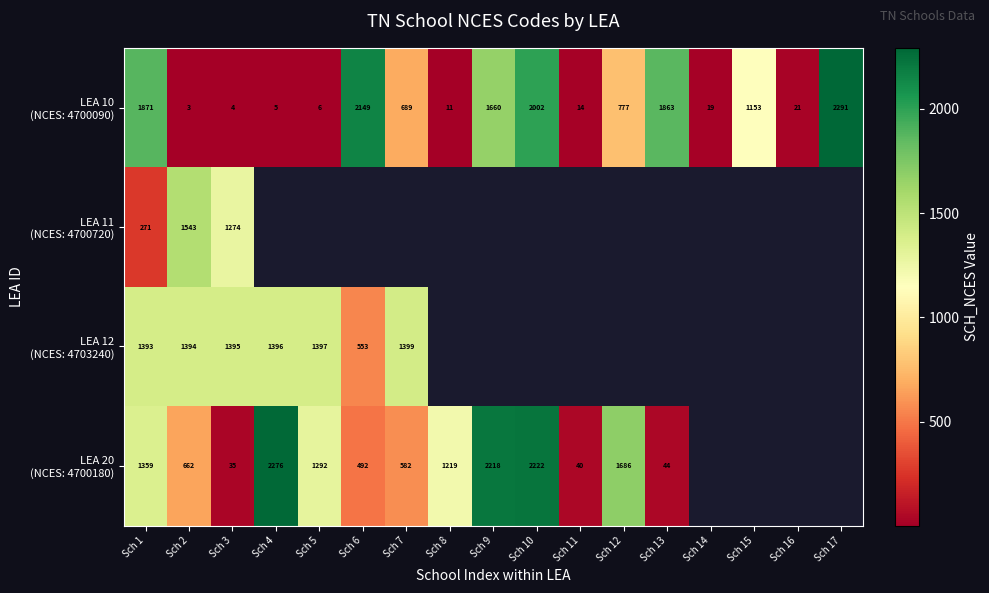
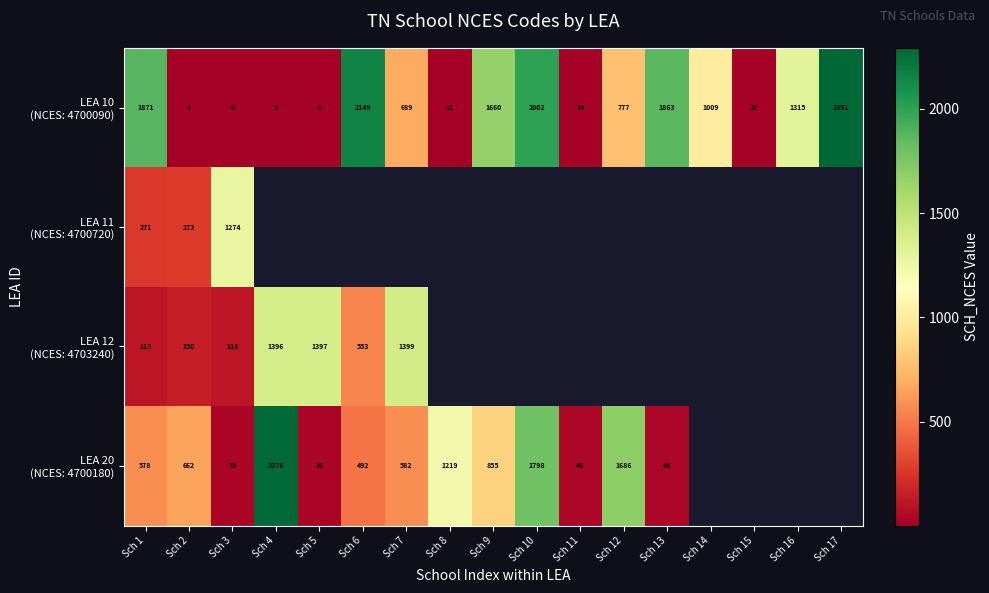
LEA 10 (NCES: 4700090), Sch 14: 19 -> 1009
LEA 10 (NCES: 4700090), Sch 15: 1153 -> 20
LEA 10 (NCES: 4700090), Sch 16: 21 -> 1315
LEA 11 (NCES: 4700720), Sch 2: 1543 -> 272
LEA 12 (NCES: 4703240), Sch 1: 1393 -> 113
LEA 12 (NCES: 4703240), Sch 2: 1394 -> 150
LEA 12 (NCES: 4703240), Sch 3: 1395 -> 118
LEA 20 (NCES: 4700180), Sch 1: 1359 -> 578
LEA 20 (NCES: 4700180), Sch 5: 1292 -> 36
LEA 20 (NCES: 4700180), Sch 9: 2218 -> 855
LEA 20 (NCES: 4700180), Sch 10: 2222 -> 1798
